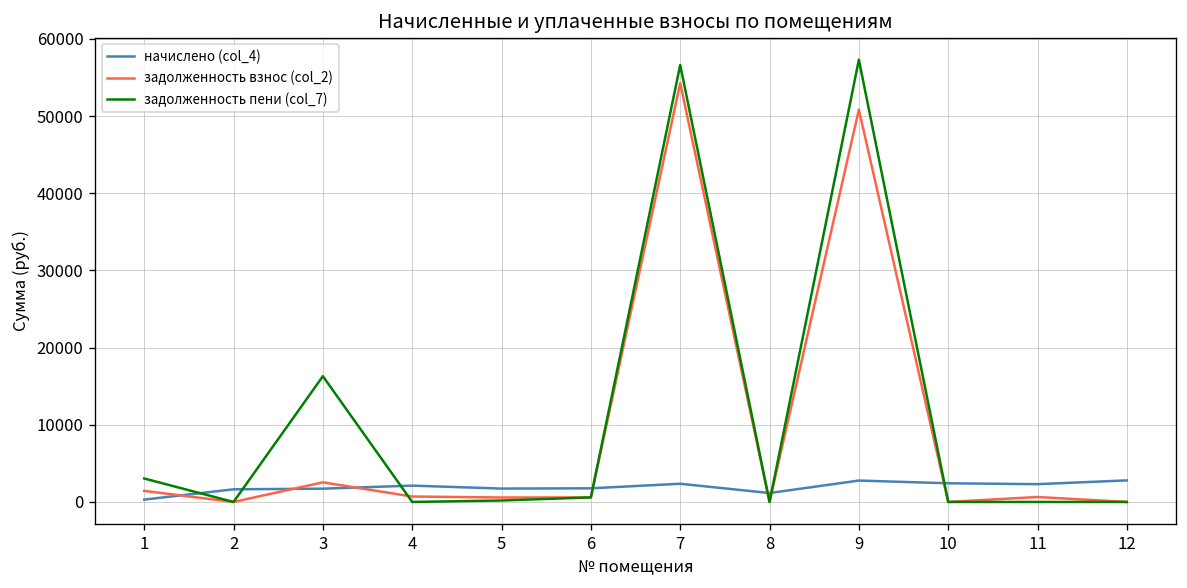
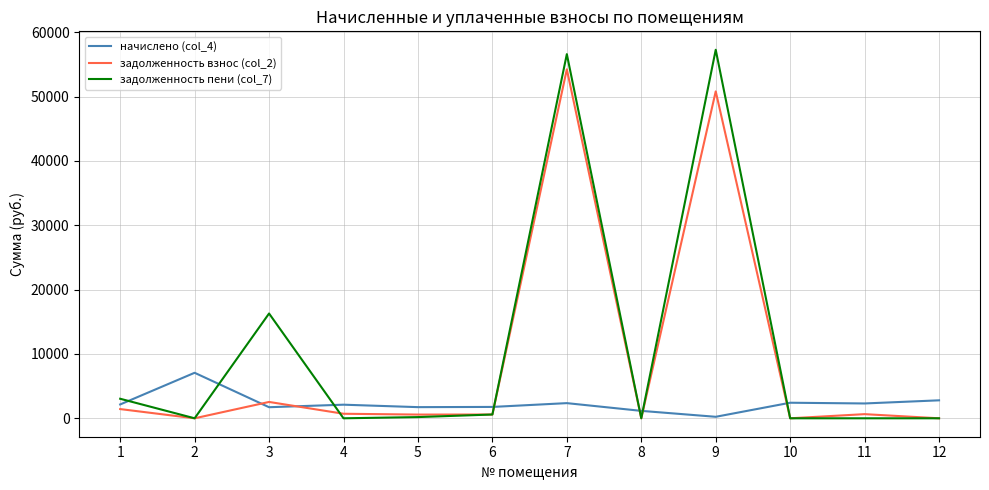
начислено (col_4), 1: 0 -> 2000
начислено (col_4), 2: 2000 -> 7000
начислено (col_4), 9: 3000 -> 0
